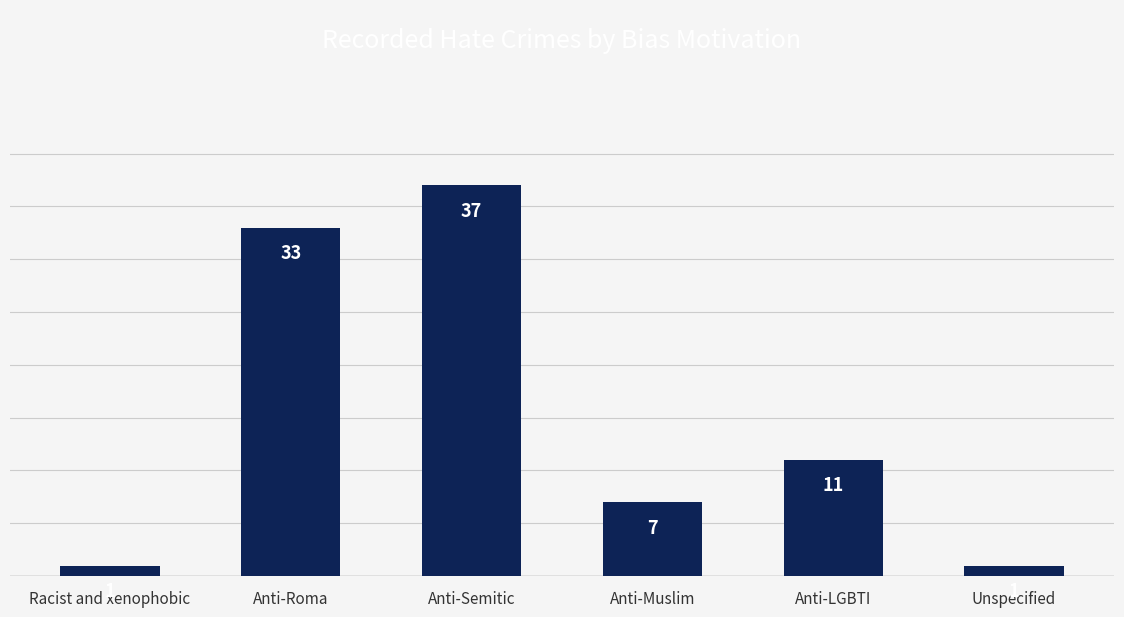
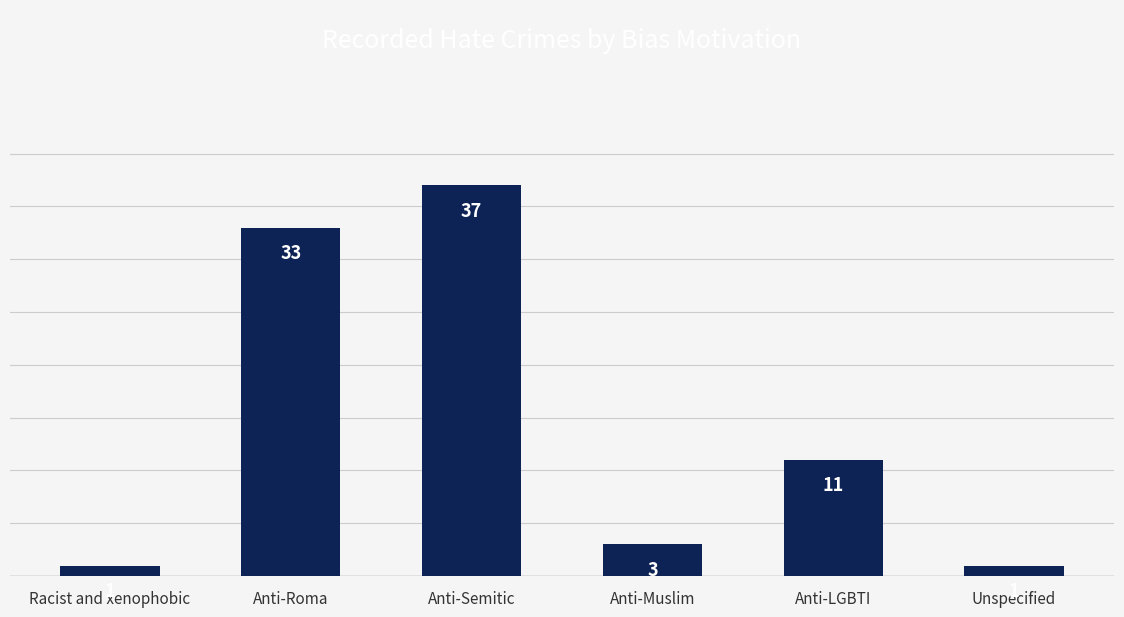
Anti-Muslim: 7 -> 3
